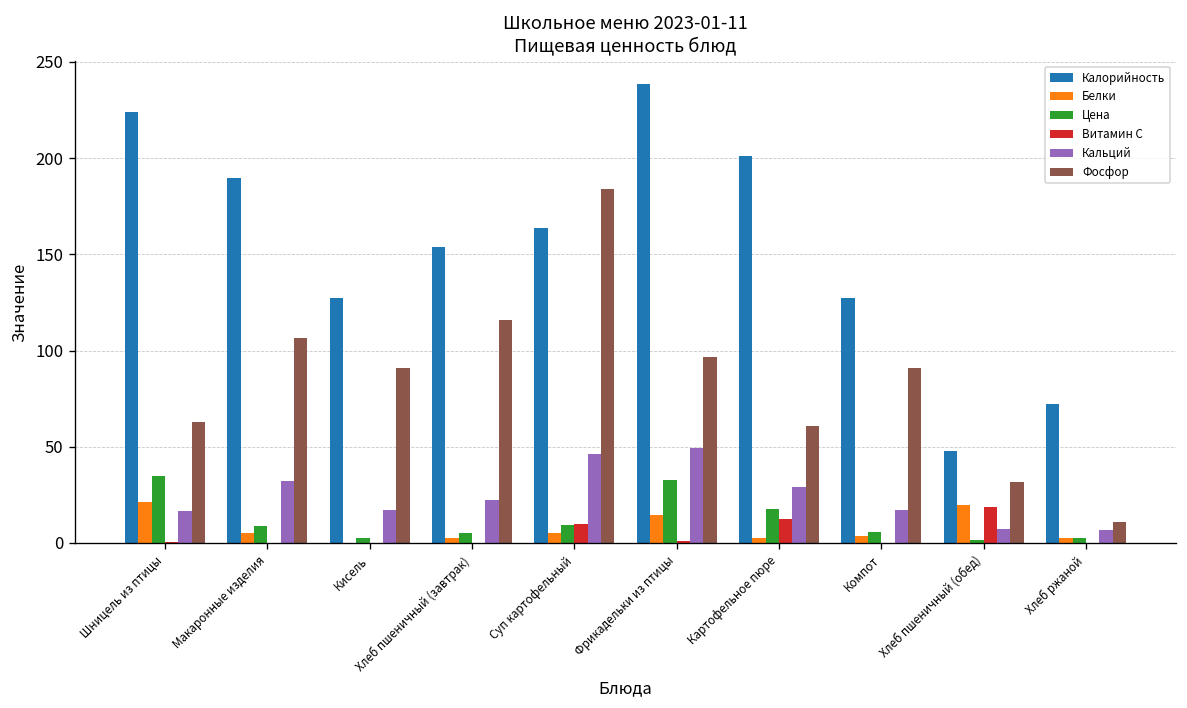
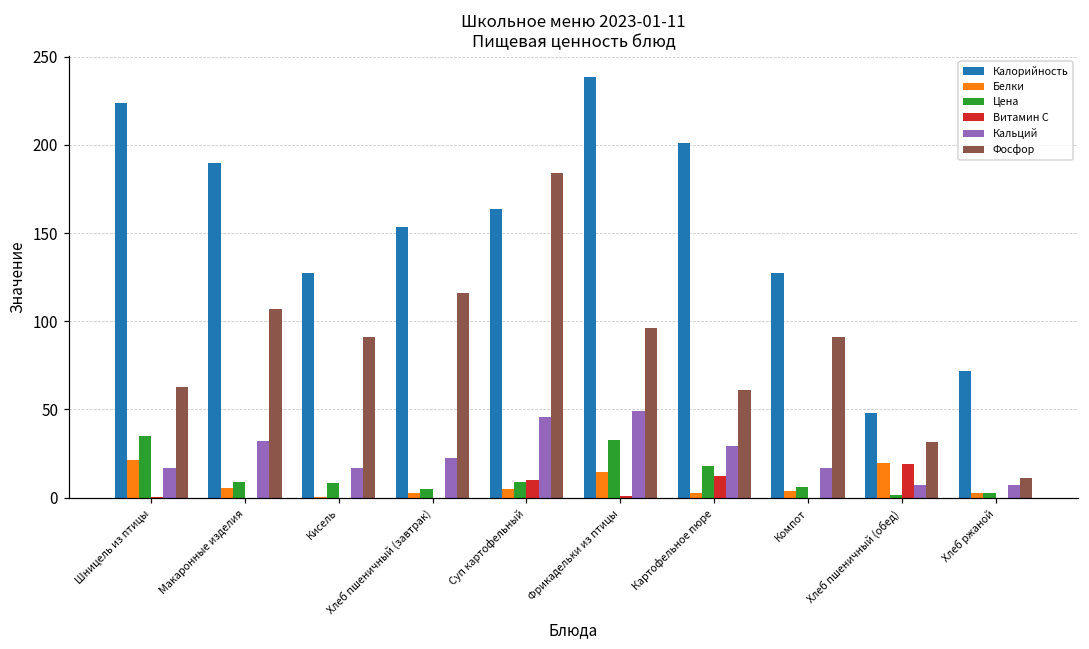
Цена, Кисель: 3 -> 8
